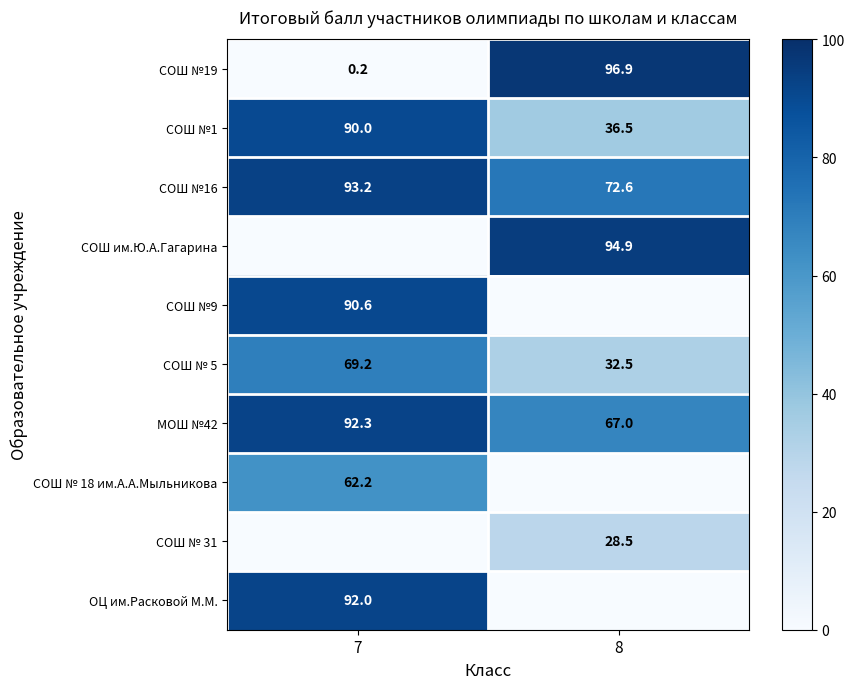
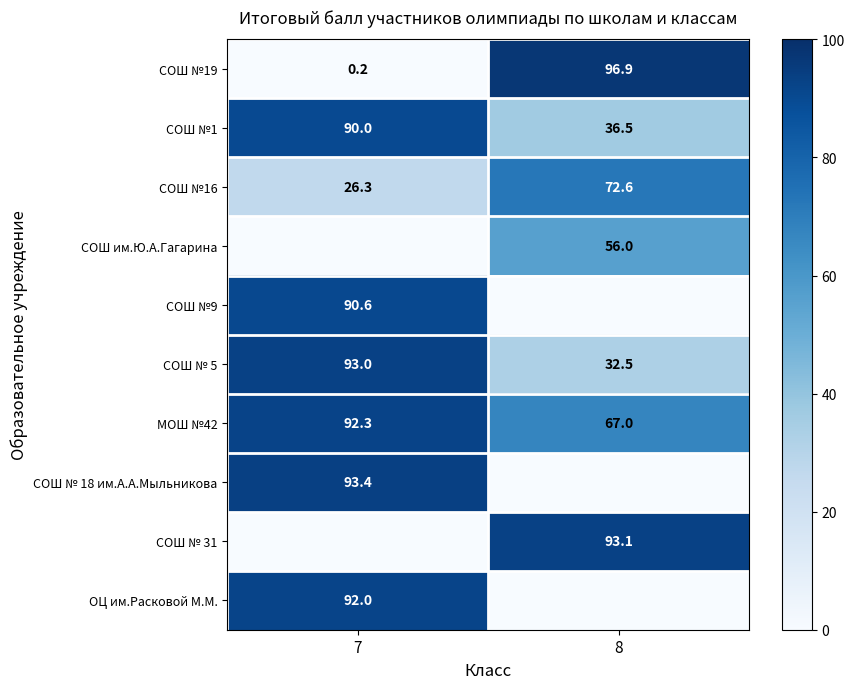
СОШ №16, 7: 93.2 -> 26.3
СОШ им.Ю.А.Гагарина, 8: 94.9 -> 56.0
СОШ № 5, 7: 69.2 -> 93.0
СОШ № 18 им.А.А.Мыльникова, 7: 62.2 -> 93.4
СОШ № 31, 8: 28.5 -> 93.1
